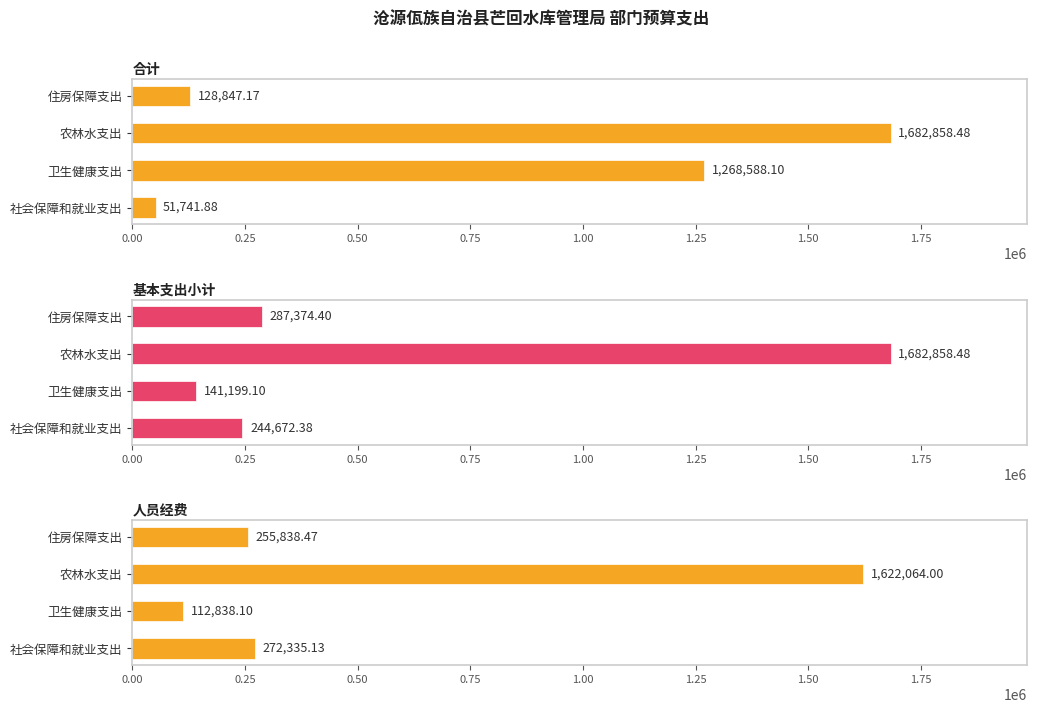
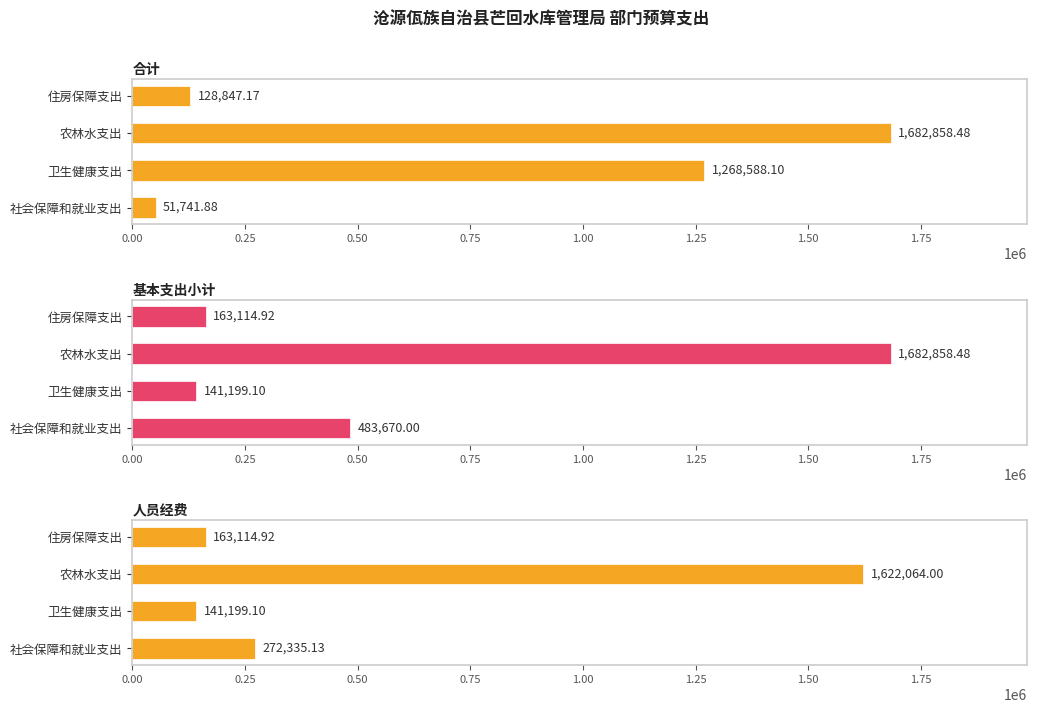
基本支出小计, 住房保障支出: 287,374.40 -> 163,114.92
基本支出小计, 社会保障和就业支出: 244,672.38 -> 483,670.00
人员经费, 住房保障支出: 255,838.47 -> 163,114.92
人员经费, 卫生健康支出: 112,838.10 -> 141,199.10
